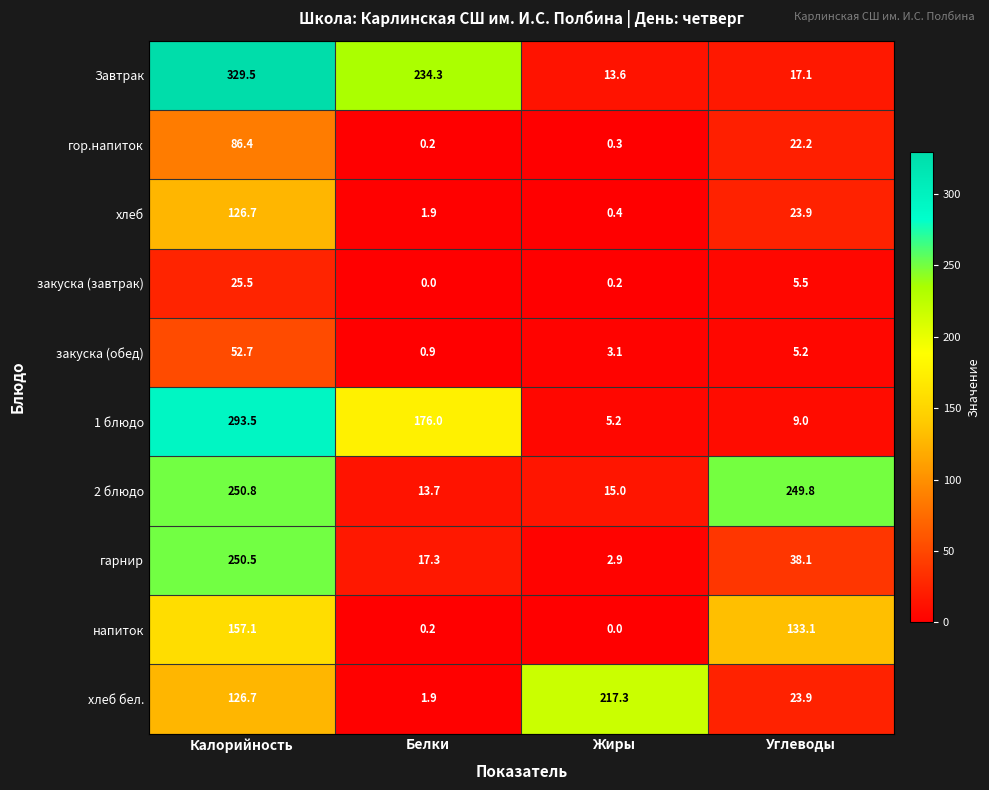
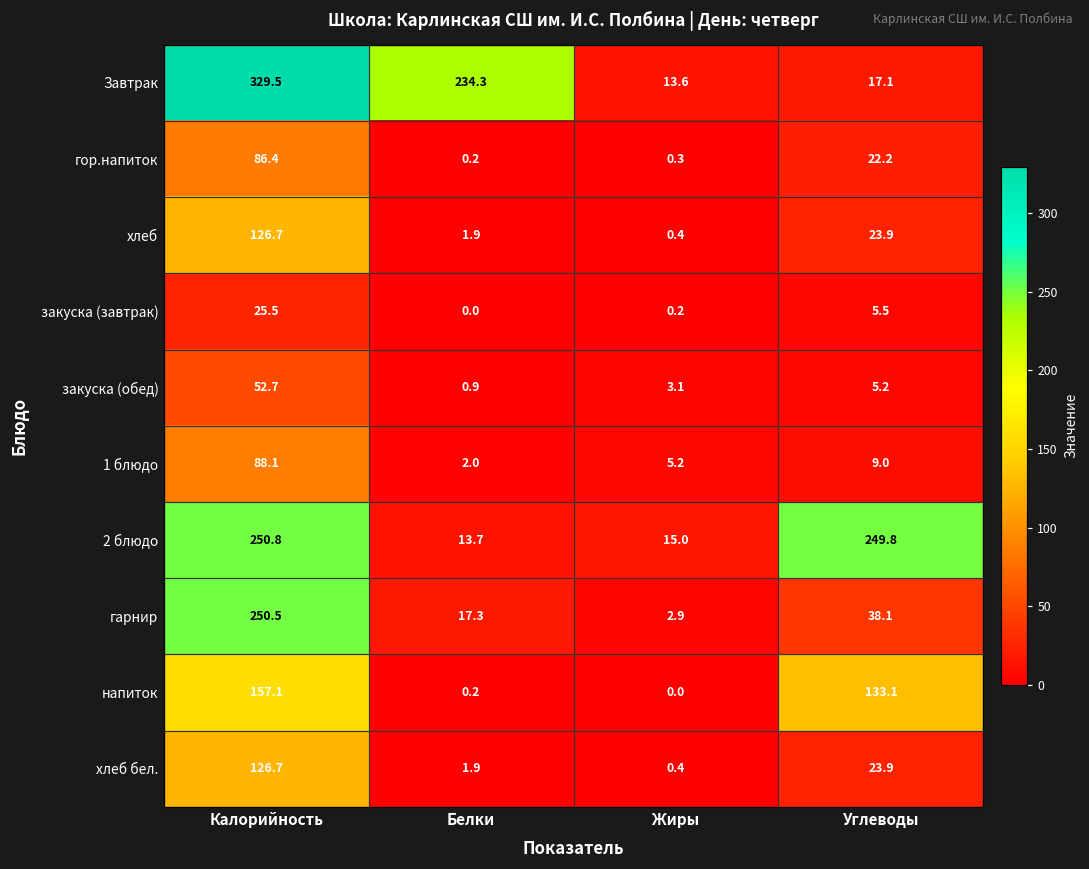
1 блюдо, Калорийность: 293.5 -> 88.1
1 блюдо, Белки: 176.0 -> 2.0
хлеб бел., Жиры: 217.3 -> 0.4
